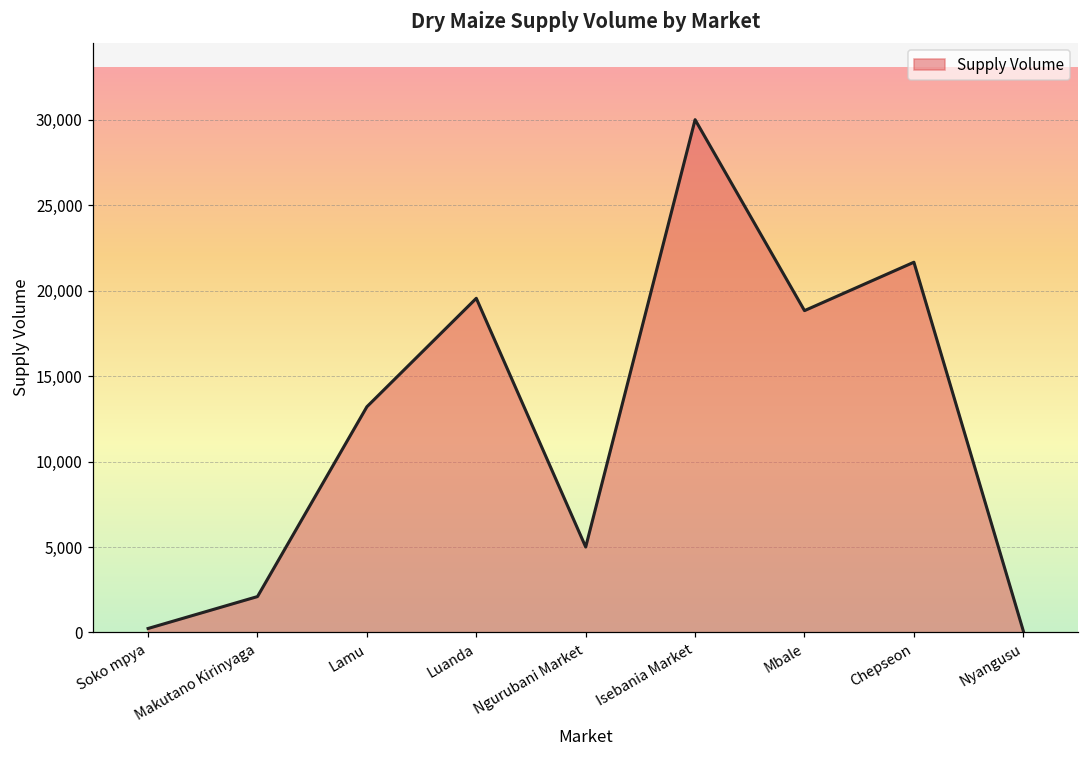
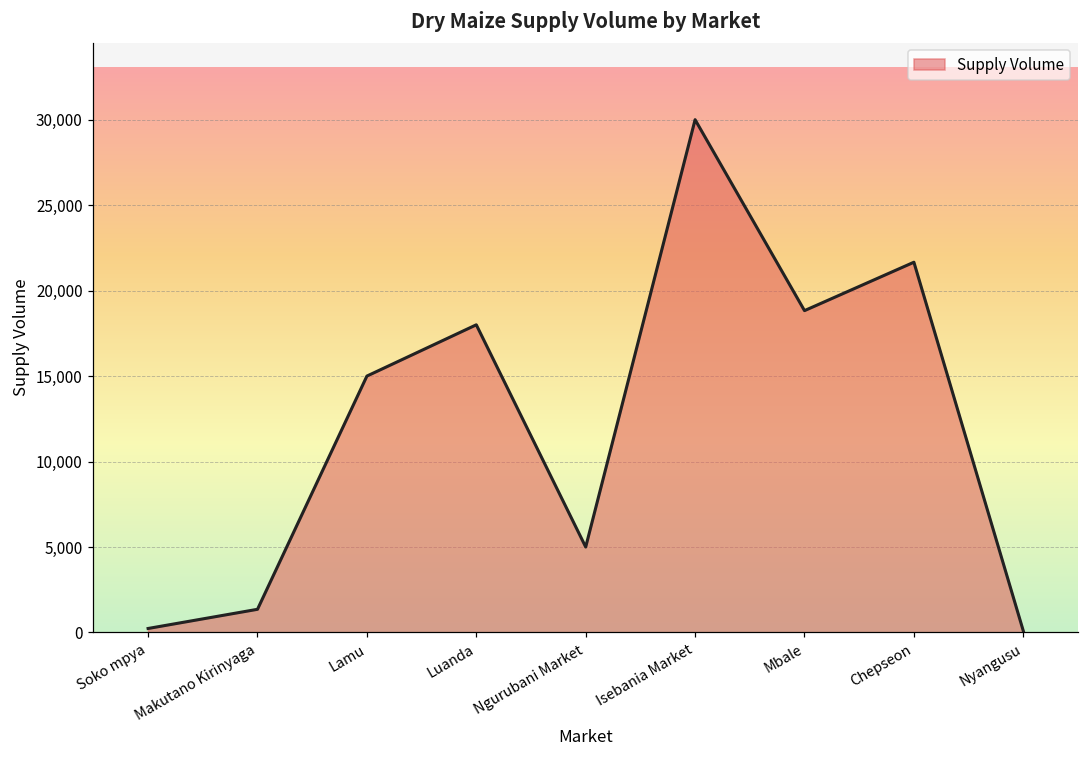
Makutano Kirinyaga: 2,100 -> 1,400
Lamu: 13,200 -> 15,000
Luanda: 19,600 -> 18,000
